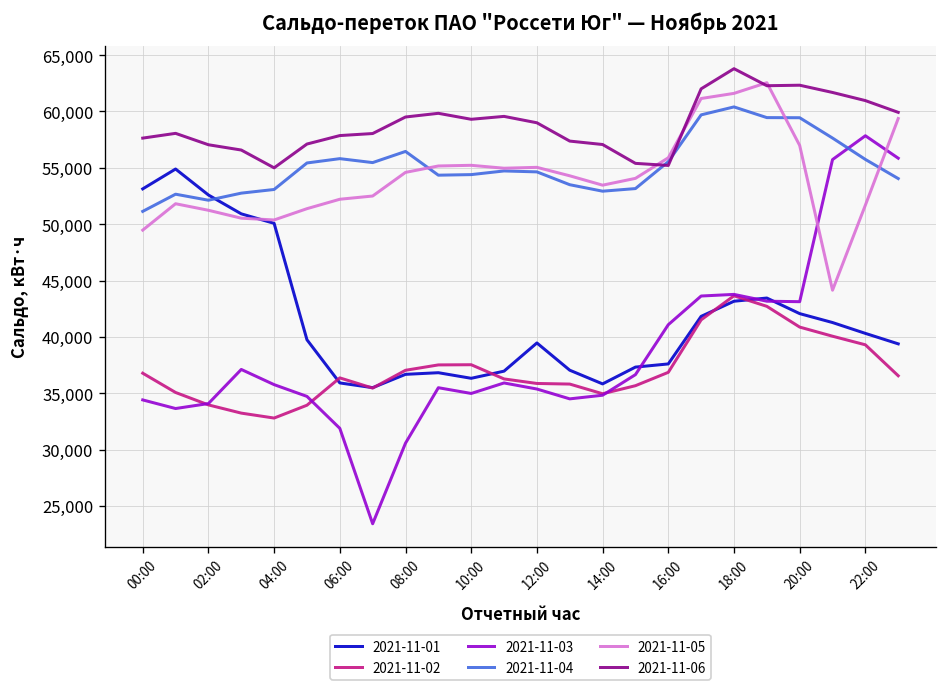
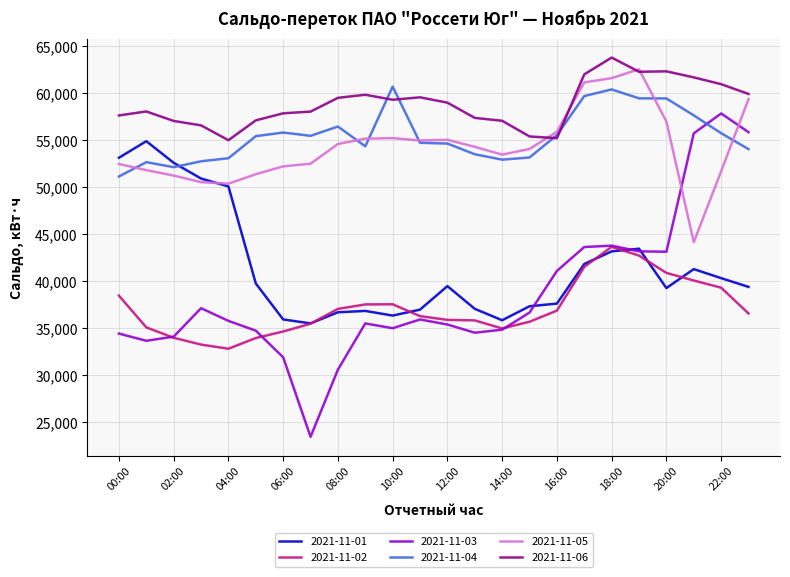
2021-11-02, 00:00: 37,000 -> 38,000
2021-11-05, 00:00: 49,000 -> 52,000
2021-11-02, 06:00: 36,000 -> 35,000
2021-11-04, 10:00: 54,000 -> 61,000
2021-11-01, 20:00: 42,000 -> 39,000
